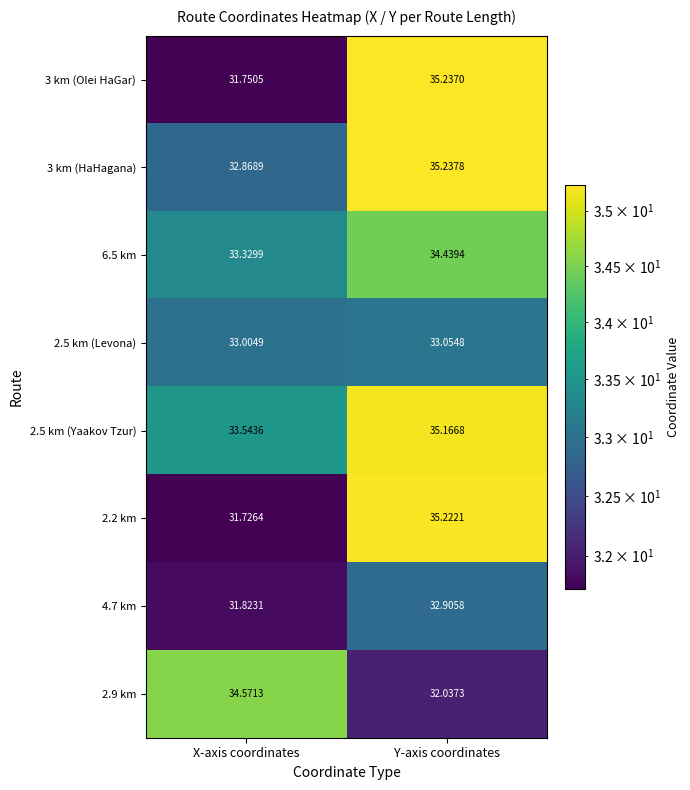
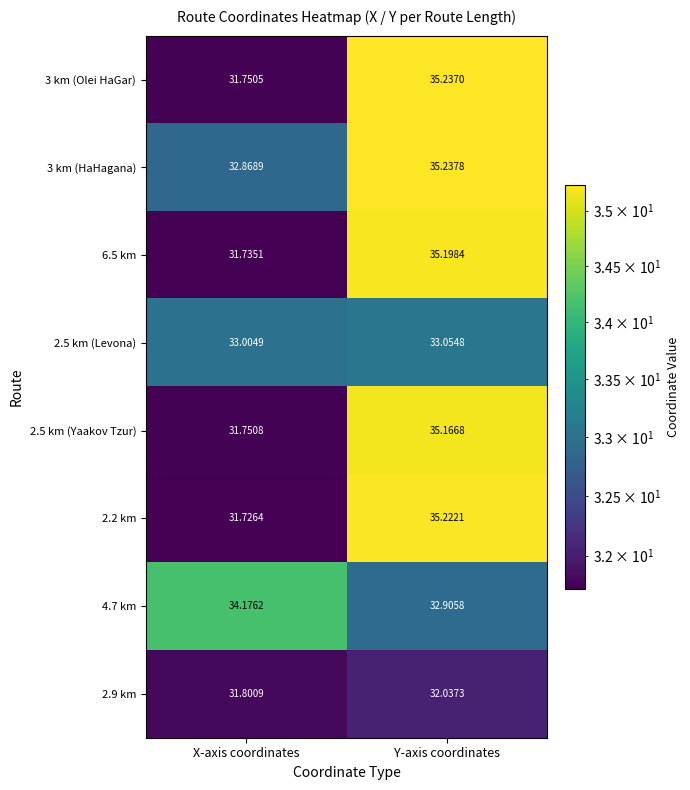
6.5 km, X-axis coordinates: 33.3299 -> 31.7351
6.5 km, Y-axis coordinates: 34.4394 -> 35.1984
2.5 km (Yaakov Tzur), X-axis coordinates: 33.5436 -> 31.7508
4.7 km, X-axis coordinates: 31.8231 -> 34.1762
2.9 km, X-axis coordinates: 34.5713 -> 31.8009
